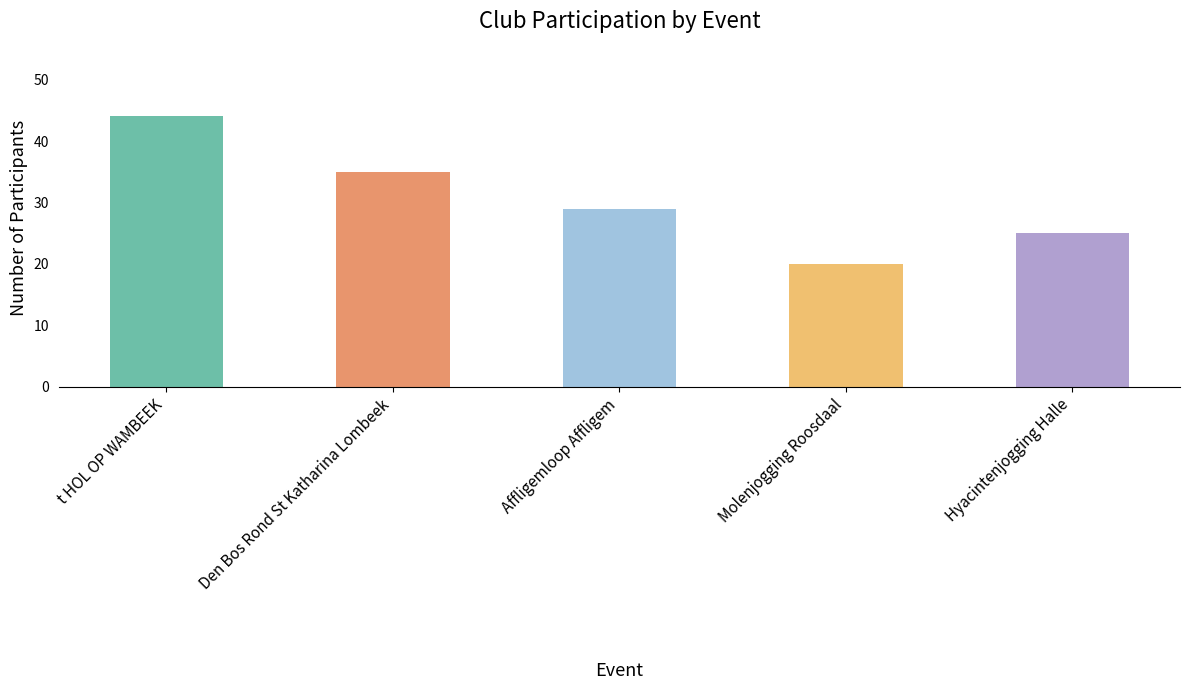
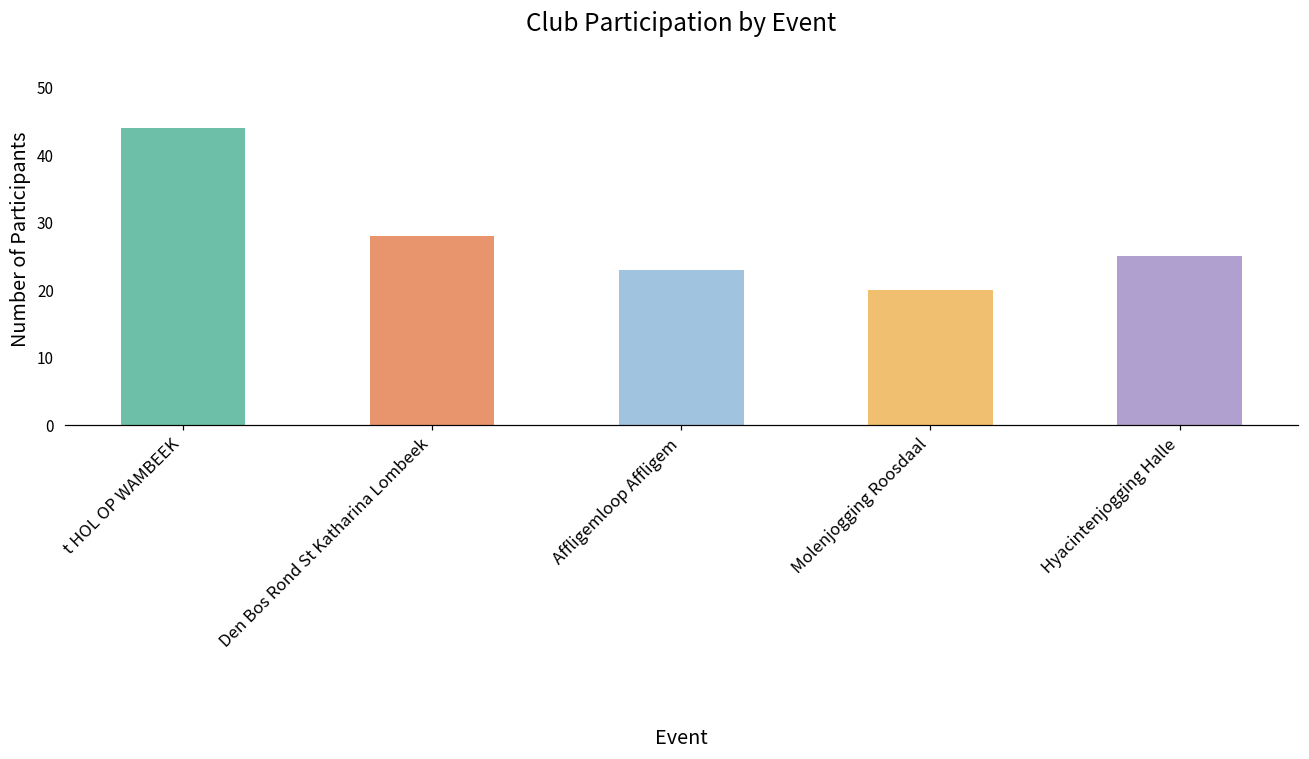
Den Bos Rond St Katharina Lombeek: 35 -> 28
Affligemloop Affligem: 29 -> 23
